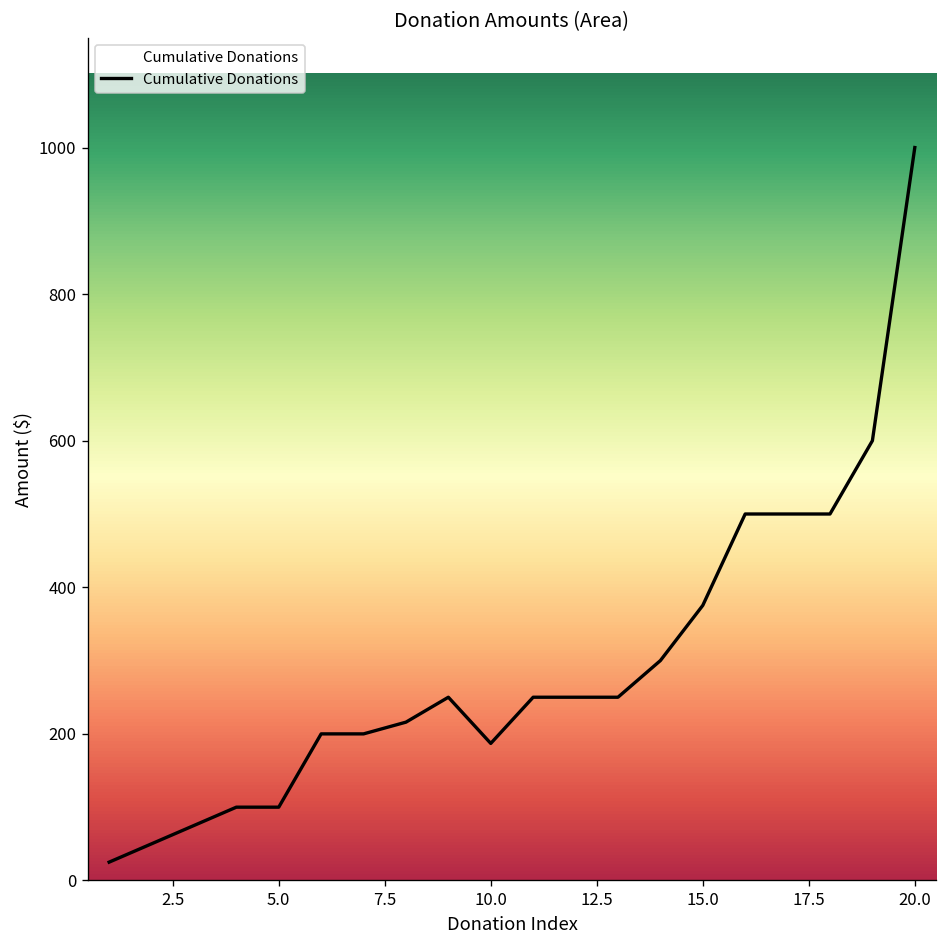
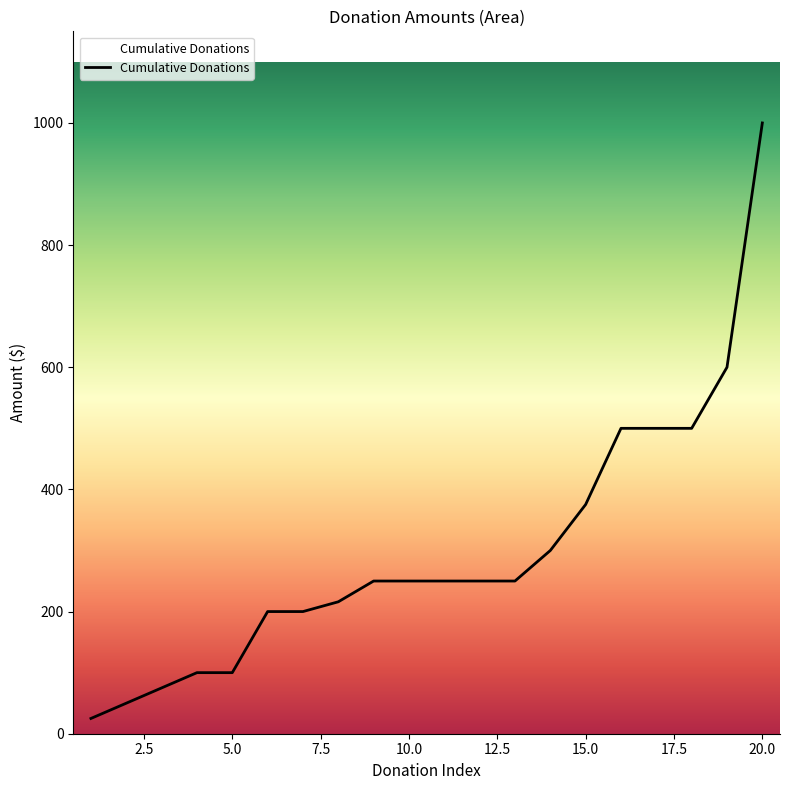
10.0: 190 -> 250
